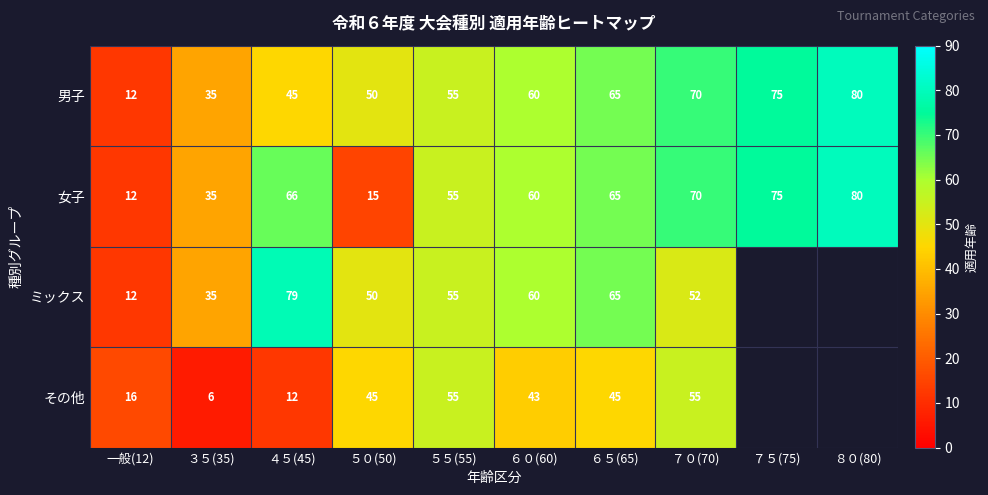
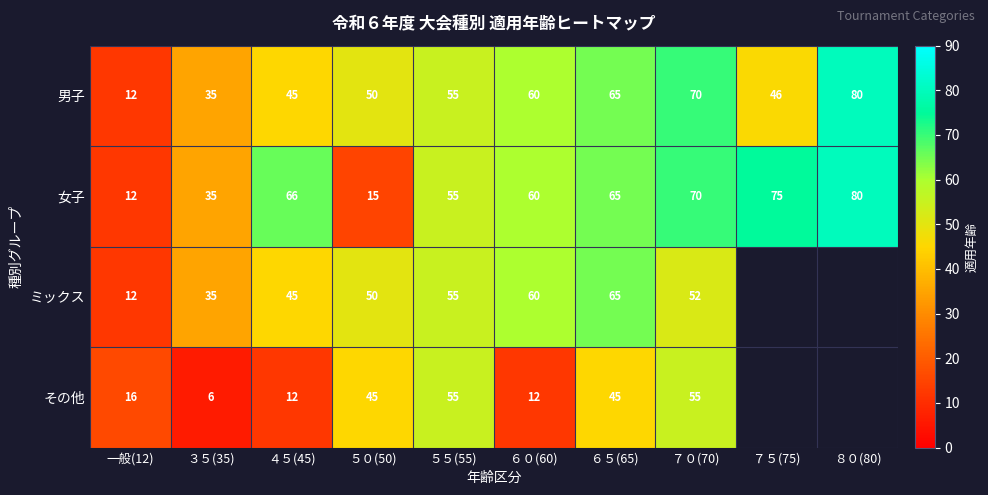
男子, ７５(75): 75 -> 46
ミックス, ４５(45): 79 -> 45
その他, ６０(60): 43 -> 12
